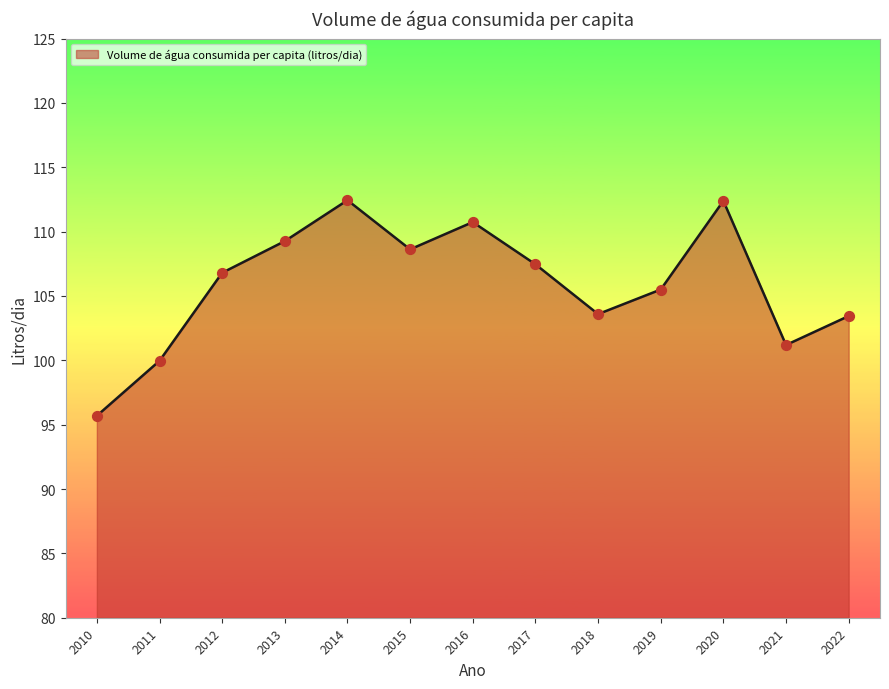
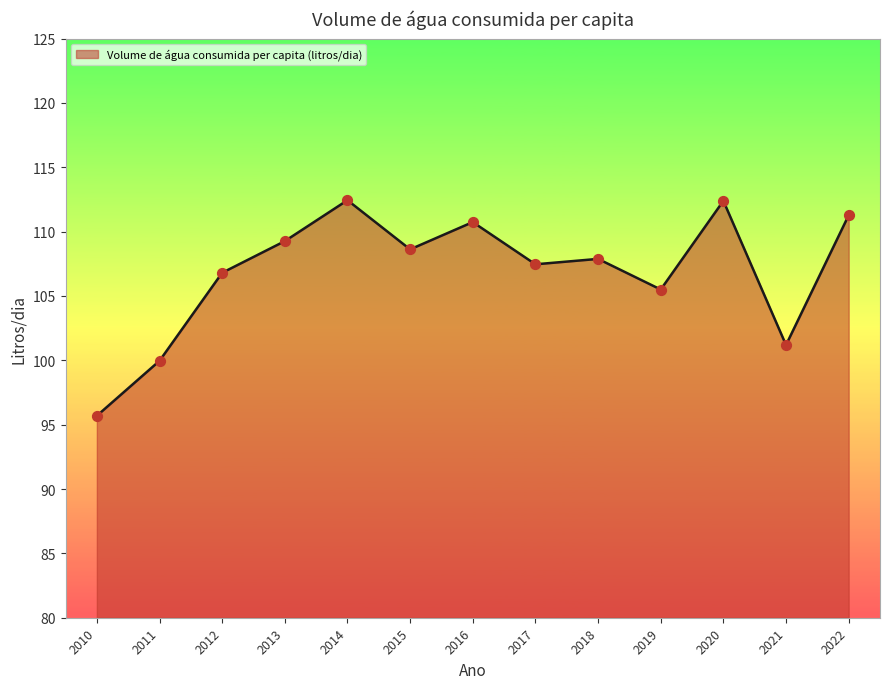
2018: 103.6 -> 107.9
2022: 103.4 -> 111.3
